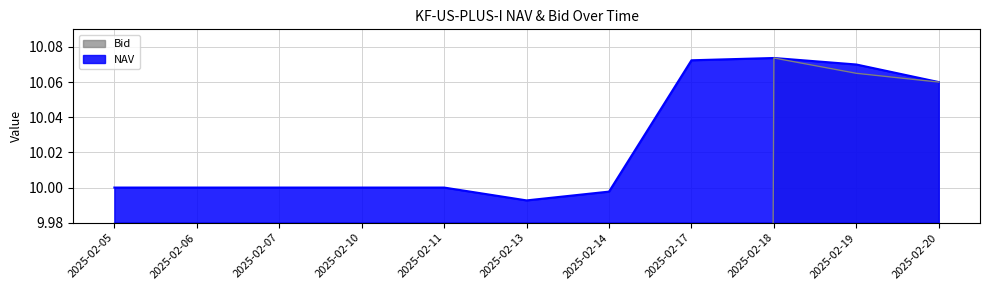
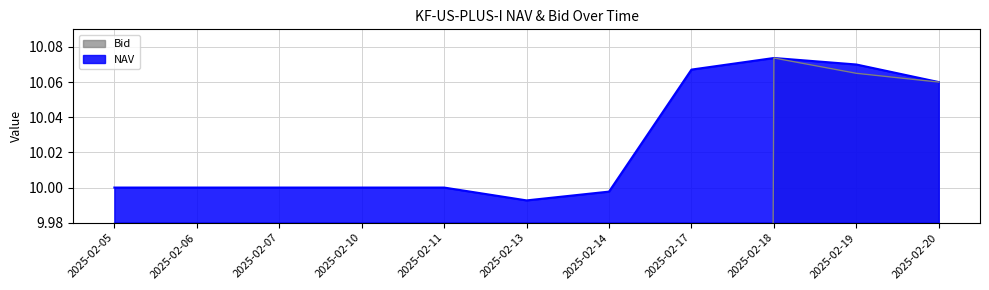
NAV, 2025-02-17: 10.072 -> 10.067
